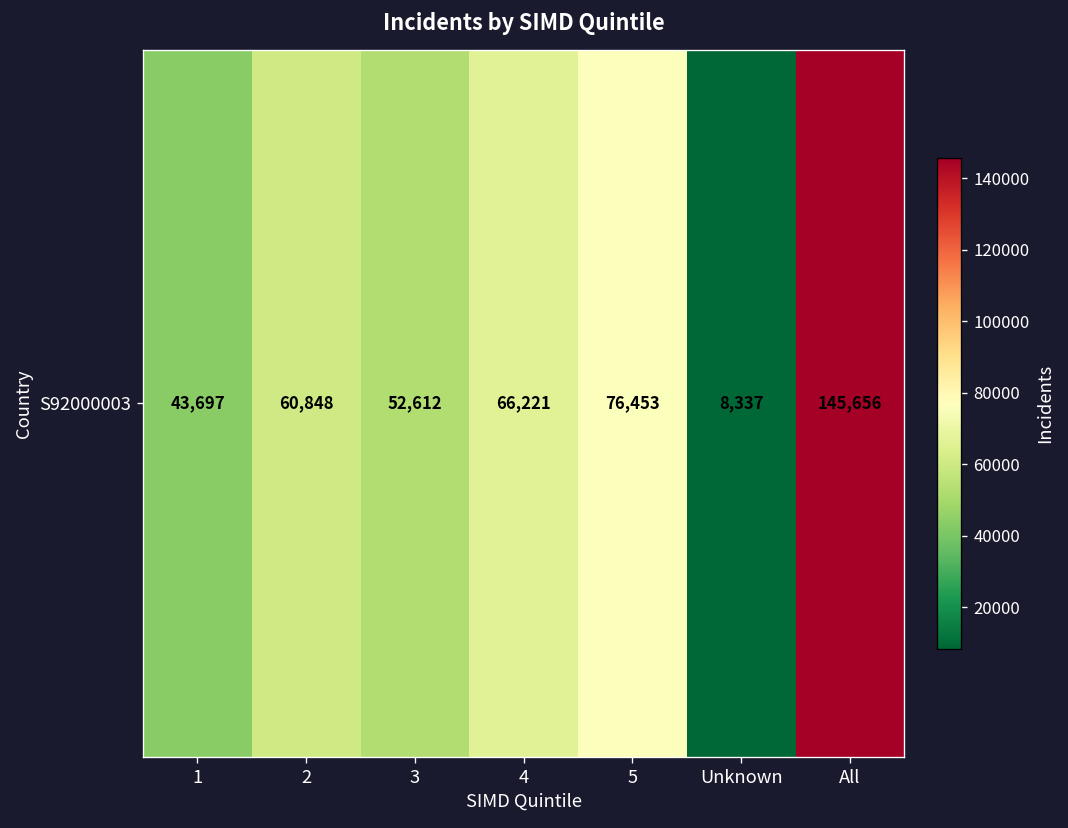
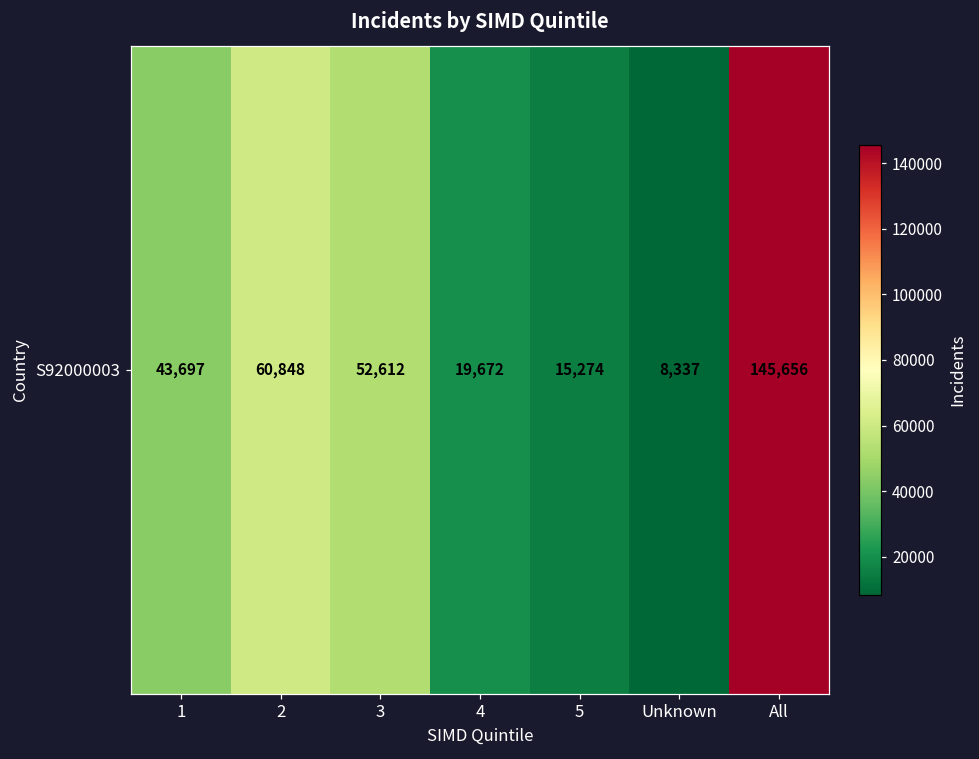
S92000003, 4: 66,221 -> 19,672
S92000003, 5: 76,453 -> 15,274
